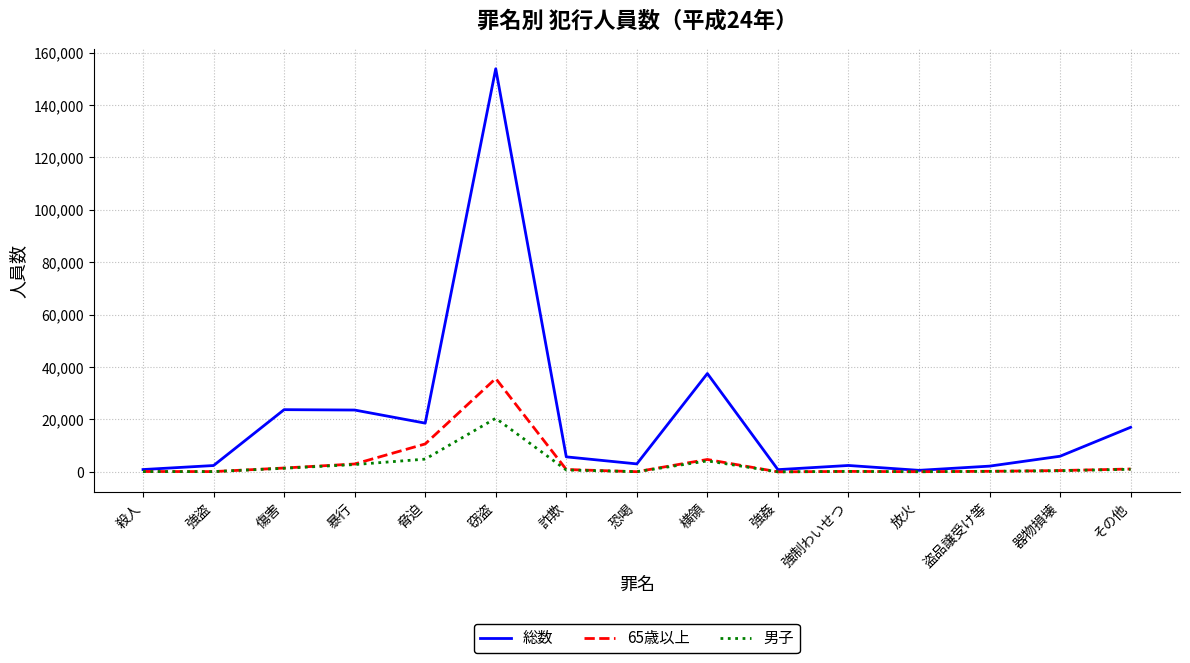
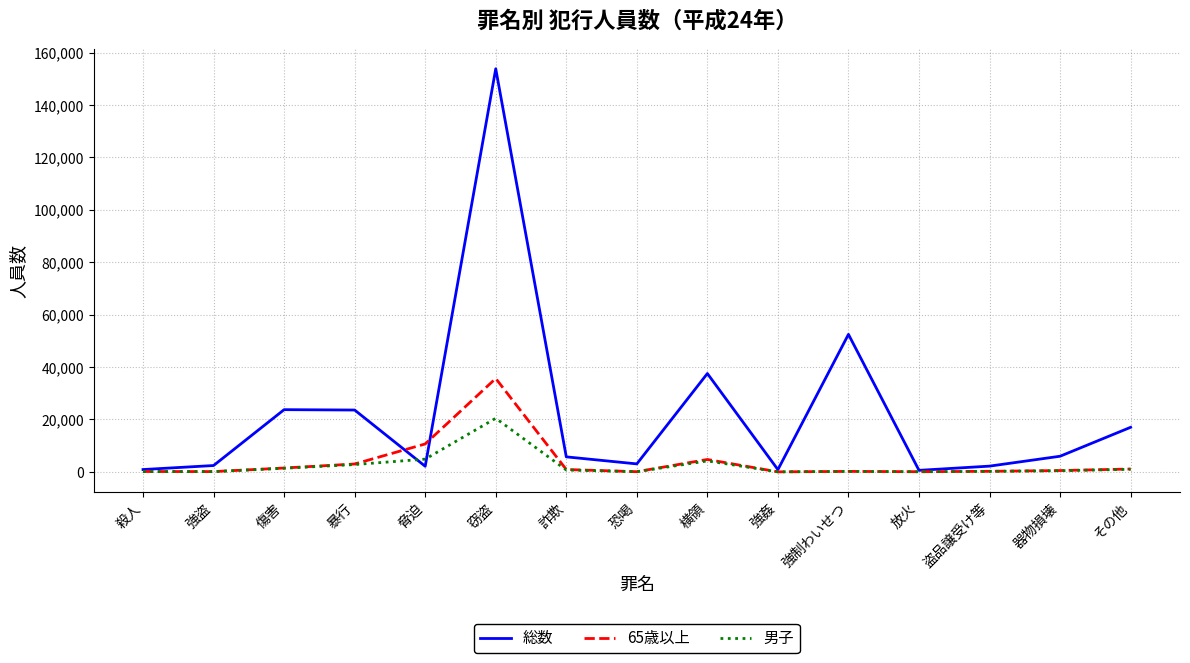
総数, 脅迫: 19,000 -> 2,000
総数, 強制わいせつ: 2,000 -> 52,000
